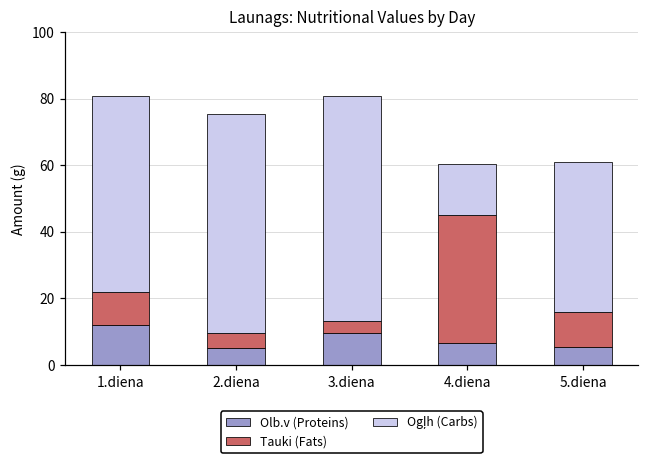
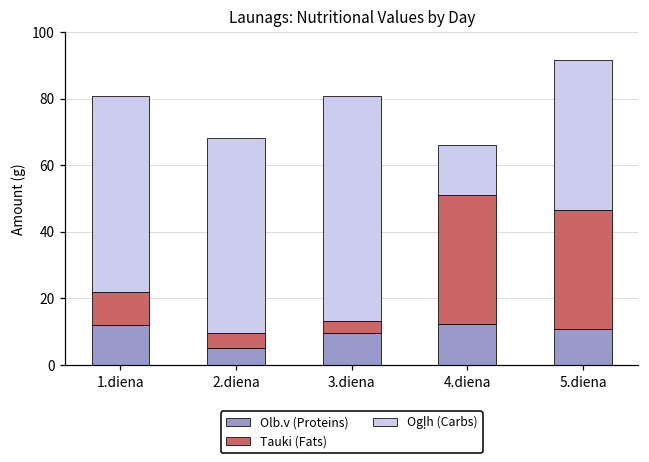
Ogļh (Carbs), 2.diena: 66 -> 58
Olb.v (Proteins), 4.diena: 7 -> 12
Olb.v (Proteins), 5.diena: 5 -> 11
Tauki (Fats), 5.diena: 11 -> 36
